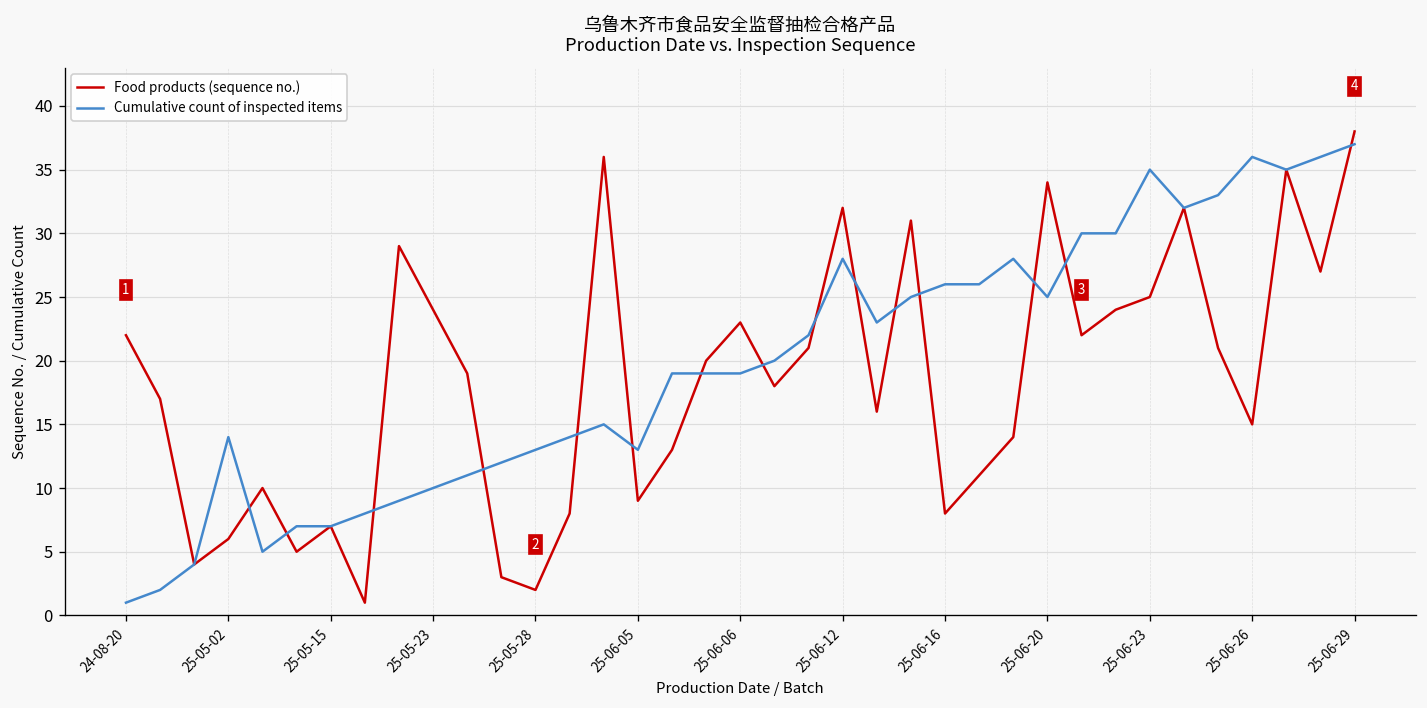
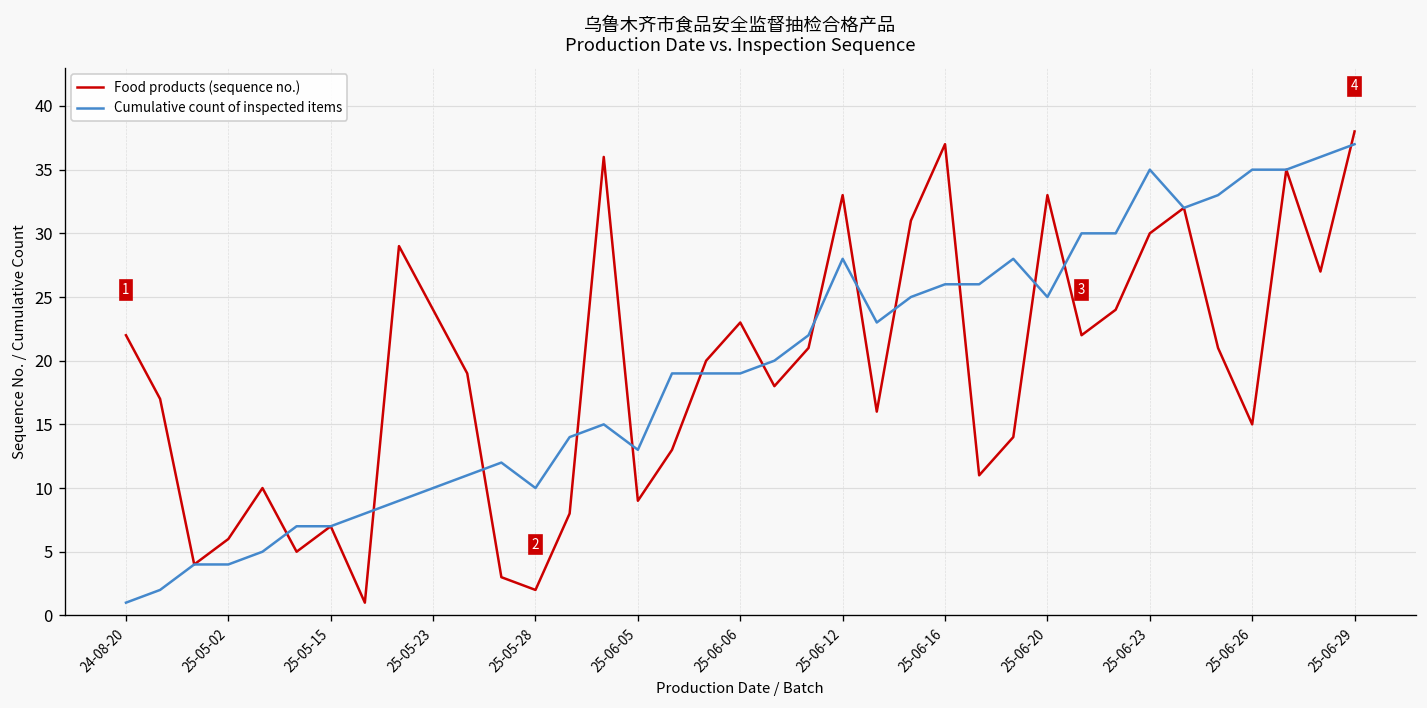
Cumulative count of inspected items, 25-05-02: 14 -> 4
Cumulative count of inspected items, 25-05-28: 13 -> 10
Food products (sequence no.), 25-06-12: 32 -> 33
Food products (sequence no.), 25-06-16: 8 -> 37
Food products (sequence no.), 25-06-20: 34 -> 33
Food products (sequence no.), 25-06-23: 25 -> 30
Cumulative count of inspected items, 25-06-26: 36 -> 35
